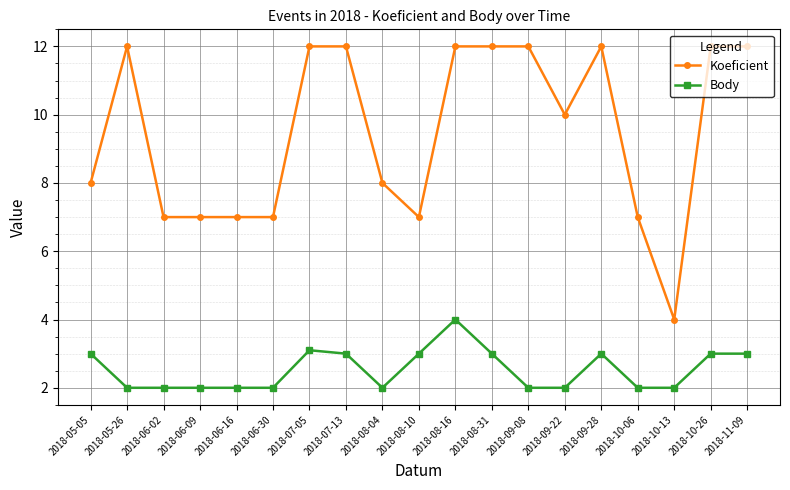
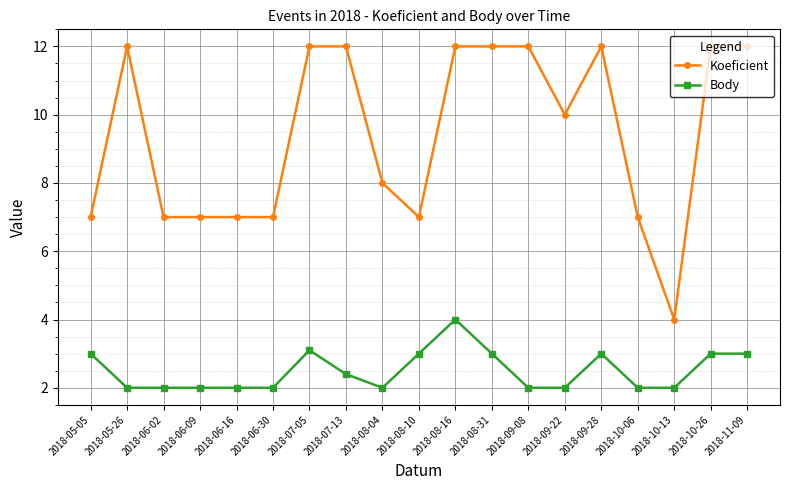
Koeficient, 2018-05-05: 8 -> 7
Body, 2018-07-13: 3.0 -> 2.4
